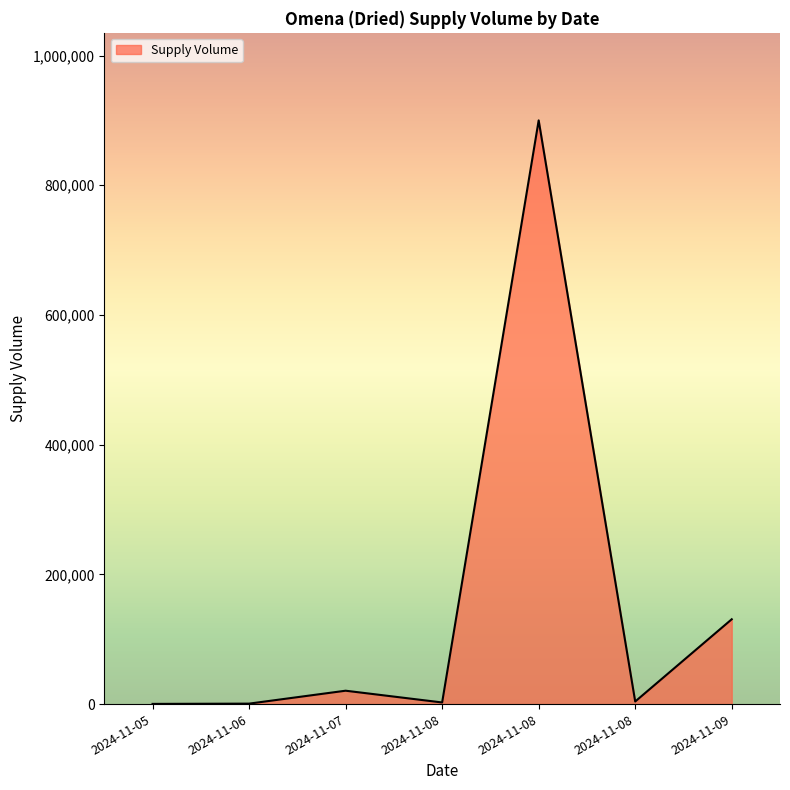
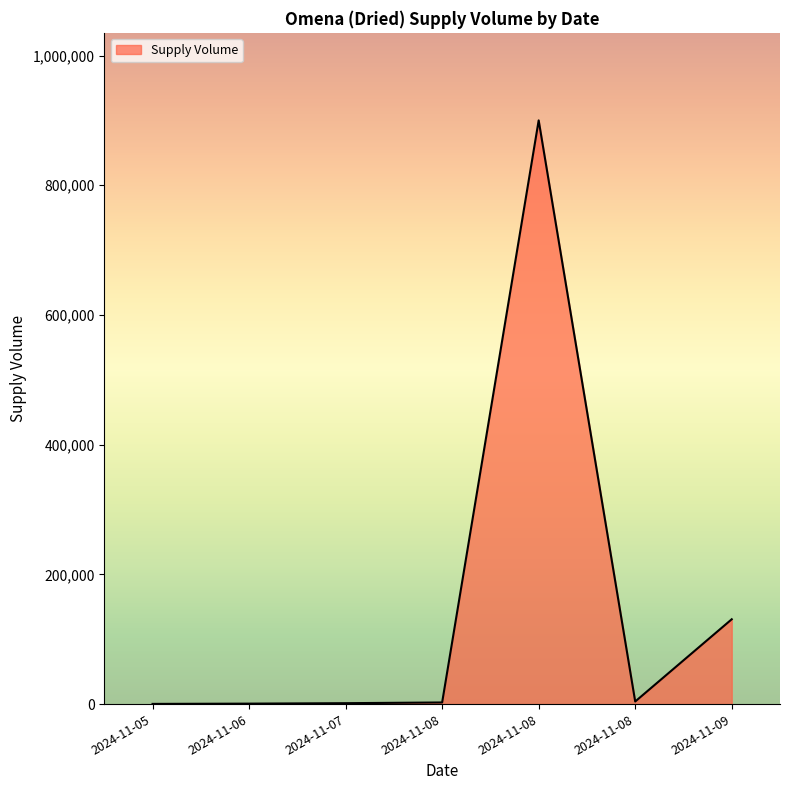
2024-11-07: 20,000 -> 0
